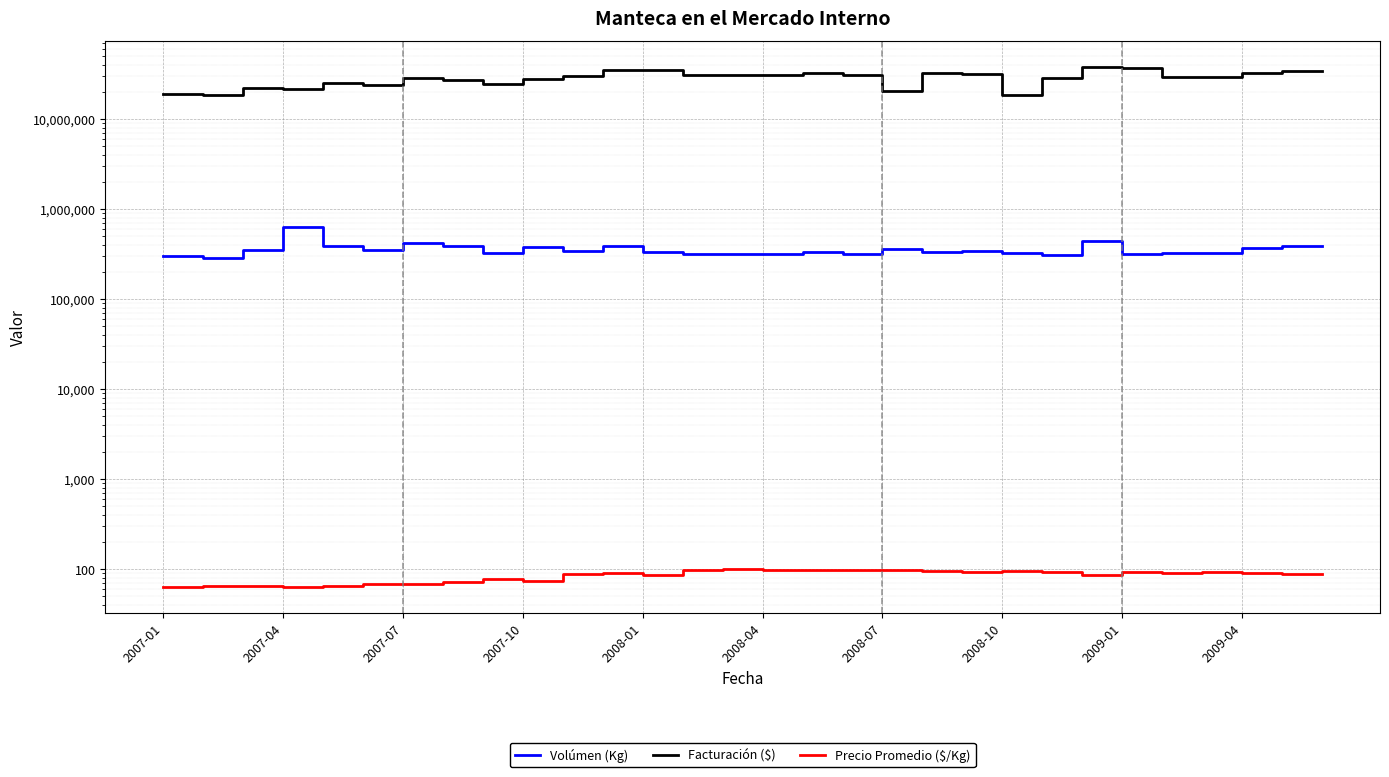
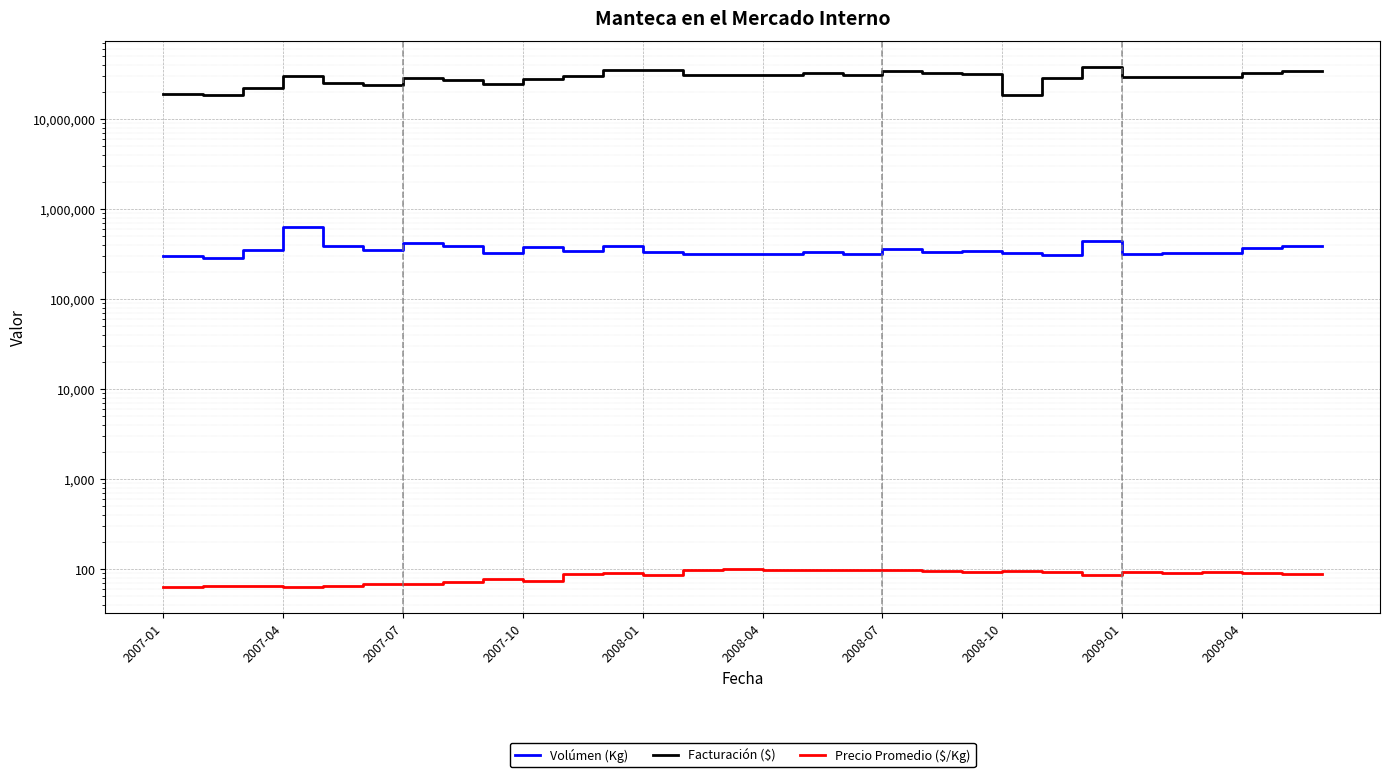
Facturación ($), 2007-04: 22,000,000 -> 30,000,000
Facturación ($), 2008-07: 20,000,000 -> 34,000,000
Facturación ($), 2009-01: 37,000,000 -> 29,000,000
